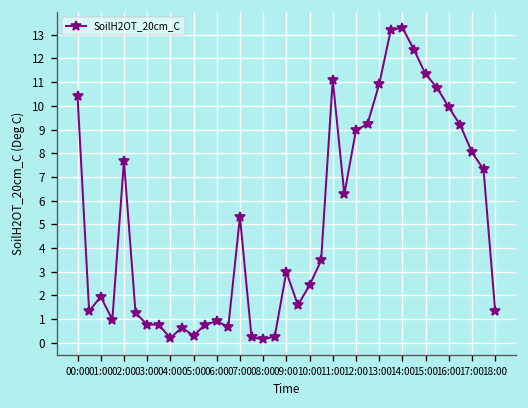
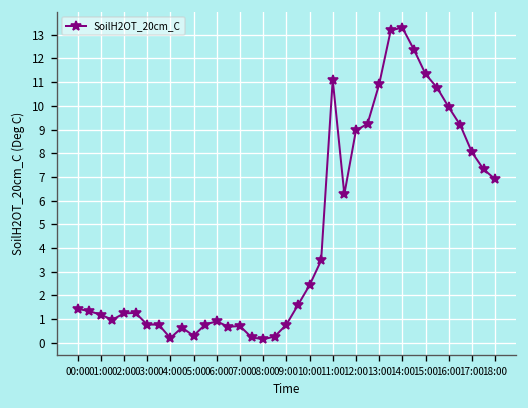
00:00: 10.4 -> 1.4
01:00: 1.9 -> 1.2
02:00: 7.7 -> 1.2
07:00: 5.3 -> 0.7
09:00: 3.0 -> 0.8
18:00: 1.4 -> 6.9
